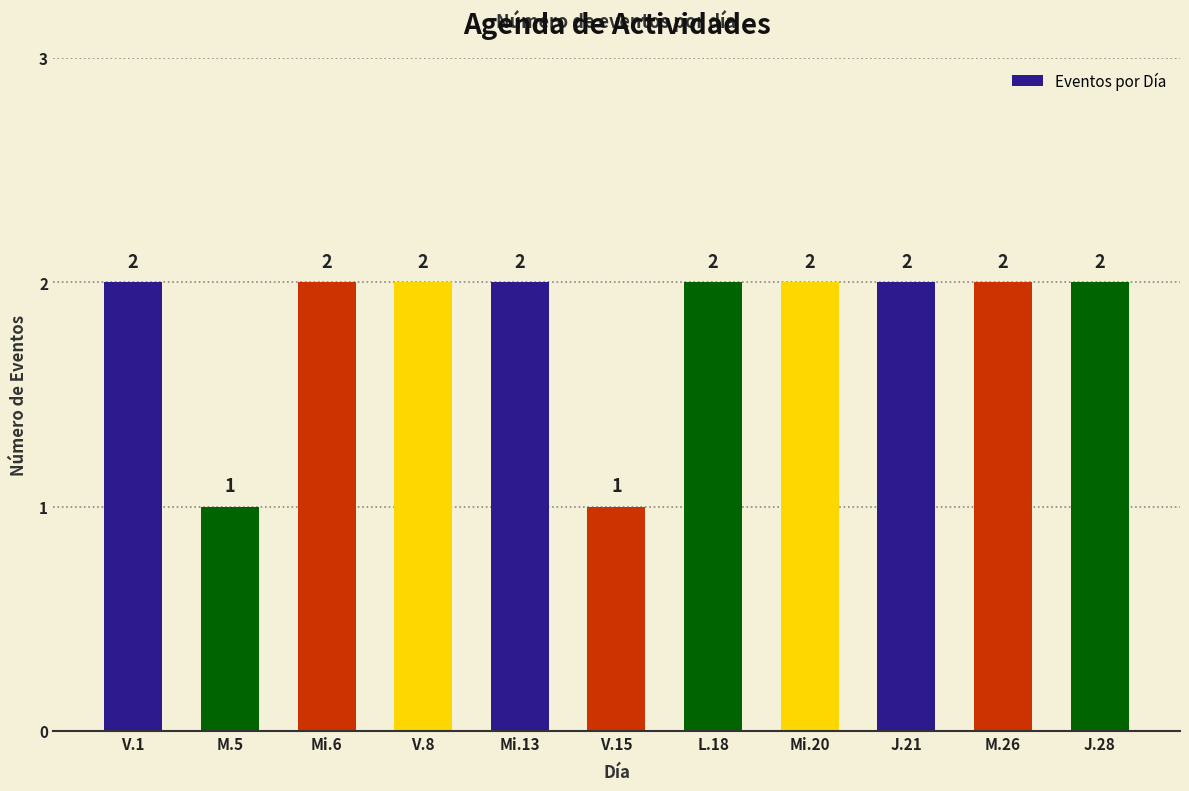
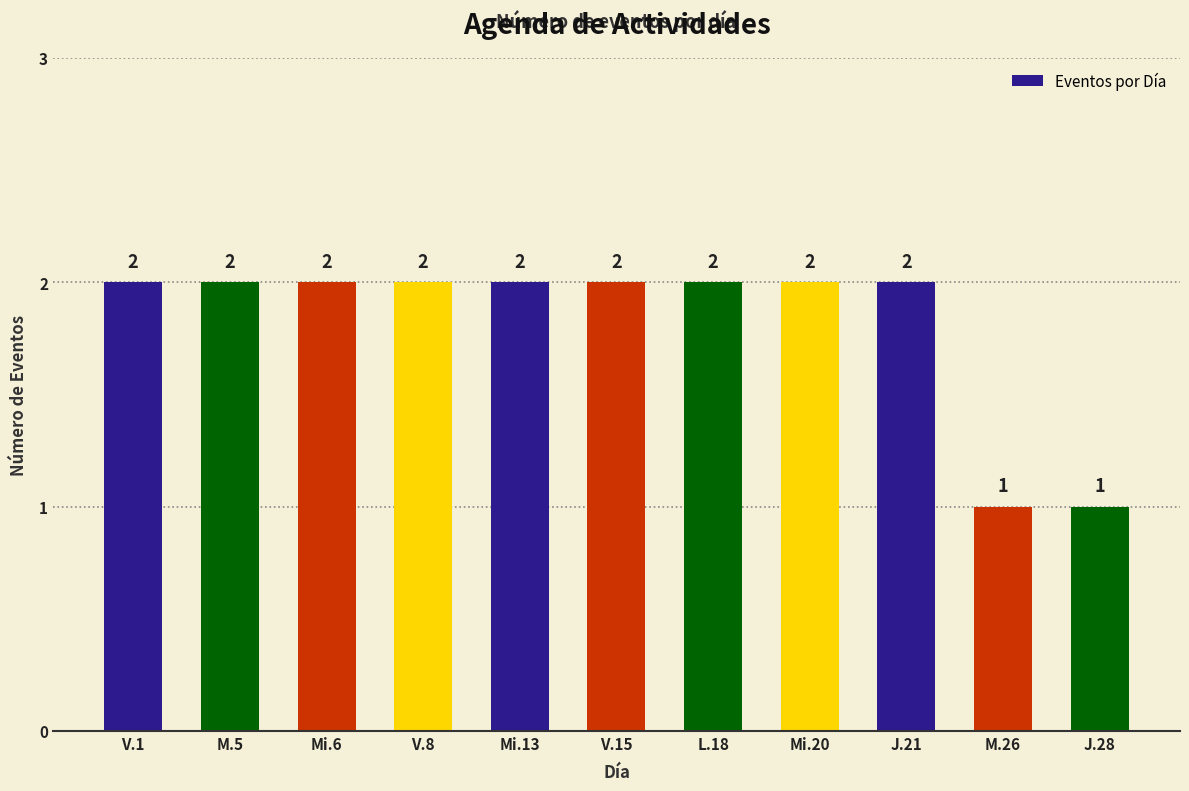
M.5: 1 -> 2
V.15: 1 -> 2
M.26: 2 -> 1
J.28: 2 -> 1
